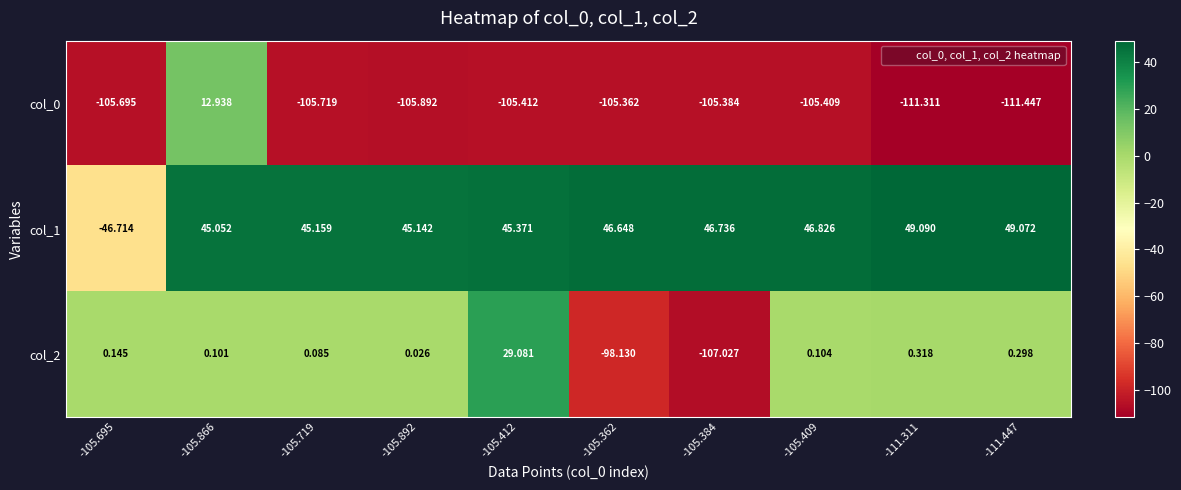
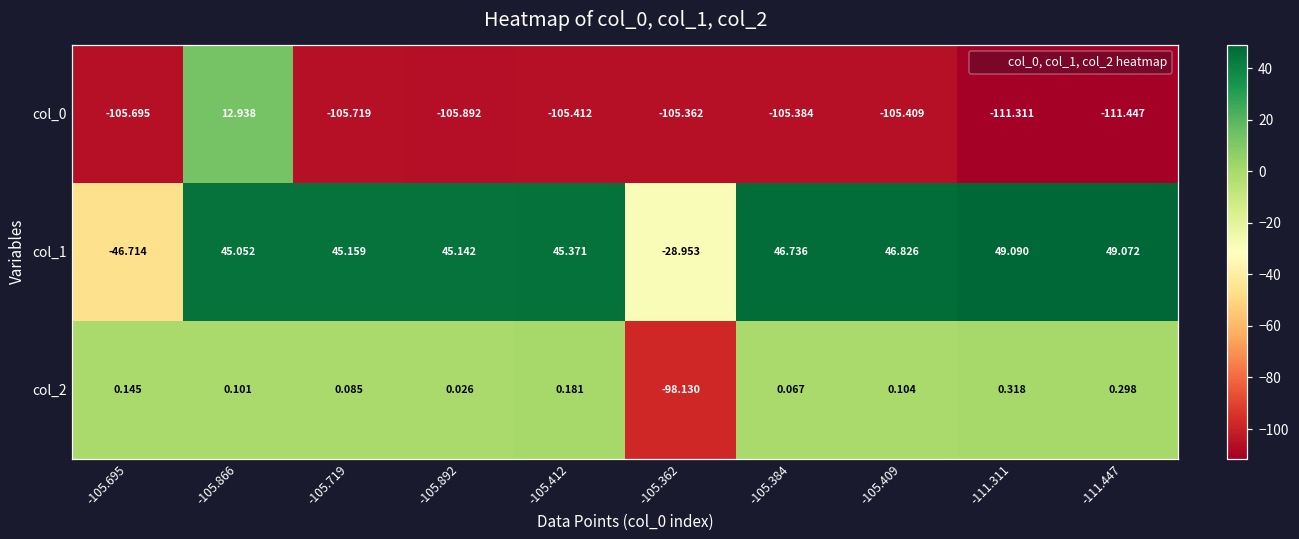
col_1, -105.362: 46.648 -> -28.953
col_2, -105.412: 29.081 -> 0.181
col_2, -105.384: -107.027 -> 0.067
